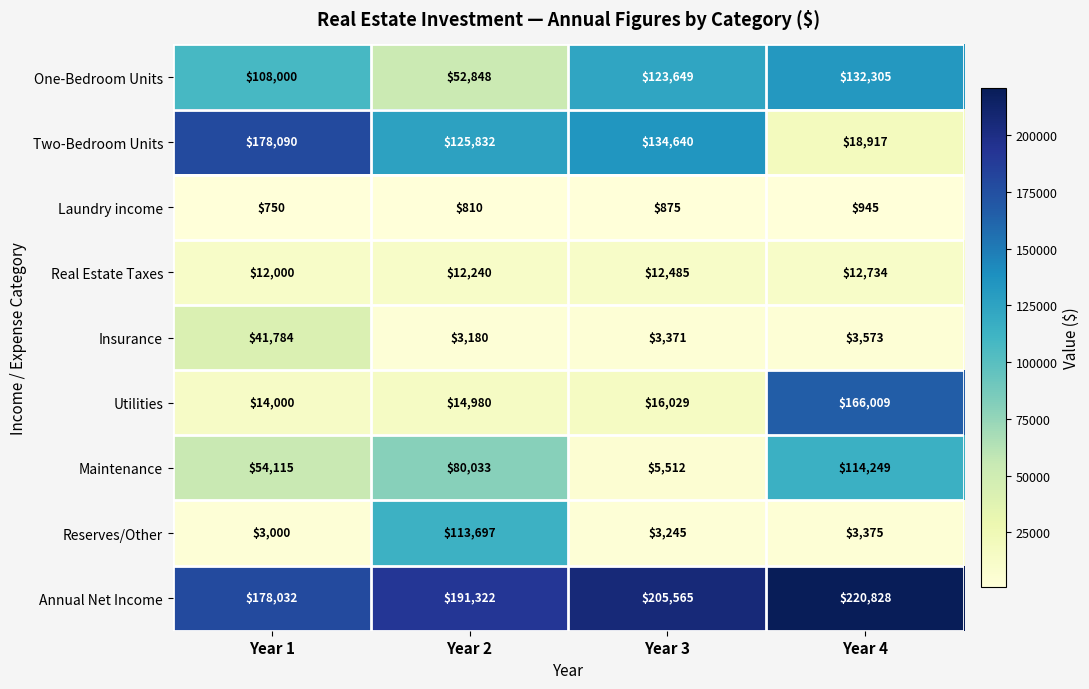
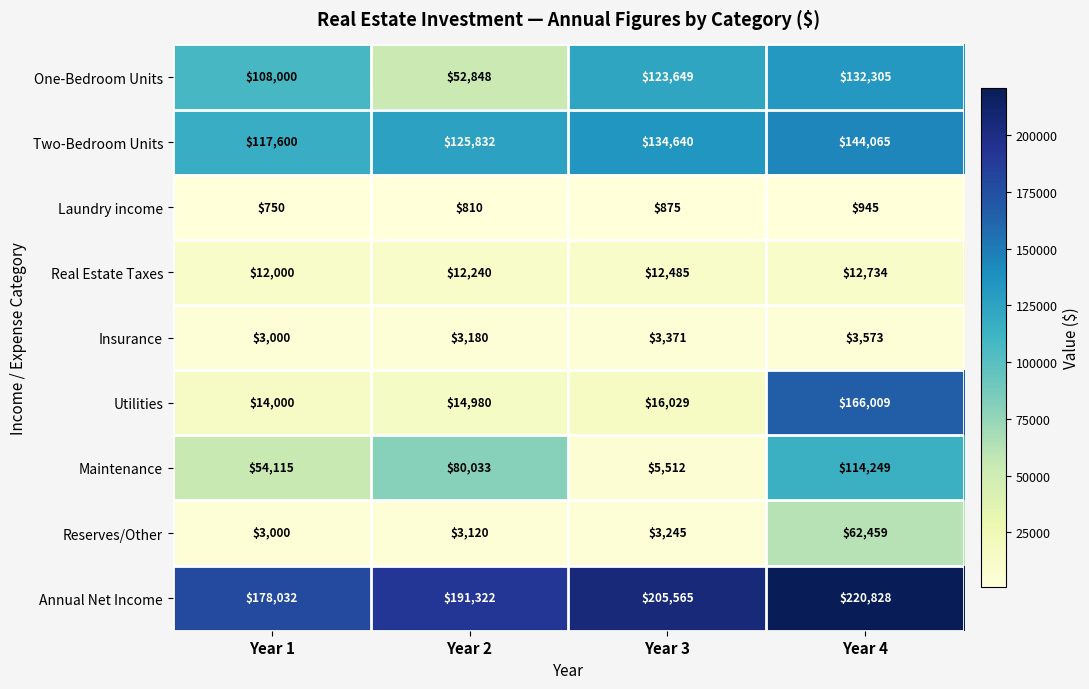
Two-Bedroom Units, Year 1: $178,090 -> $117,600
Two-Bedroom Units, Year 4: $18,917 -> $144,065
Insurance, Year 1: $41,784 -> $3,000
Reserves/Other, Year 2: $113,697 -> $3,120
Reserves/Other, Year 4: $3,375 -> $62,459
